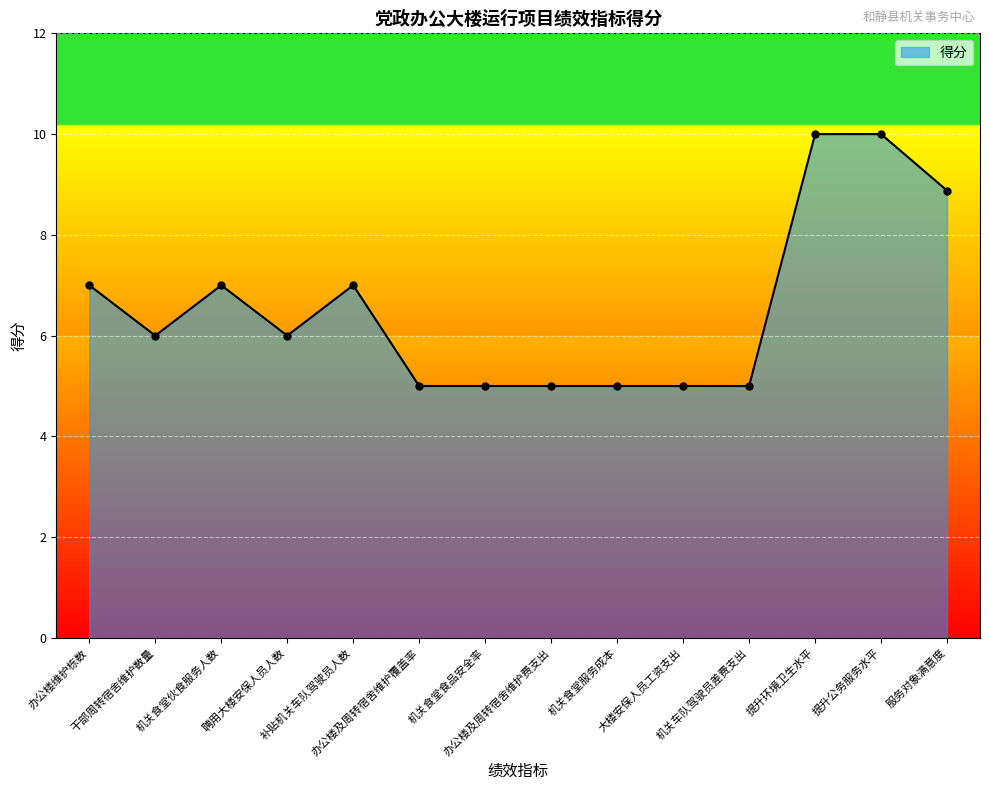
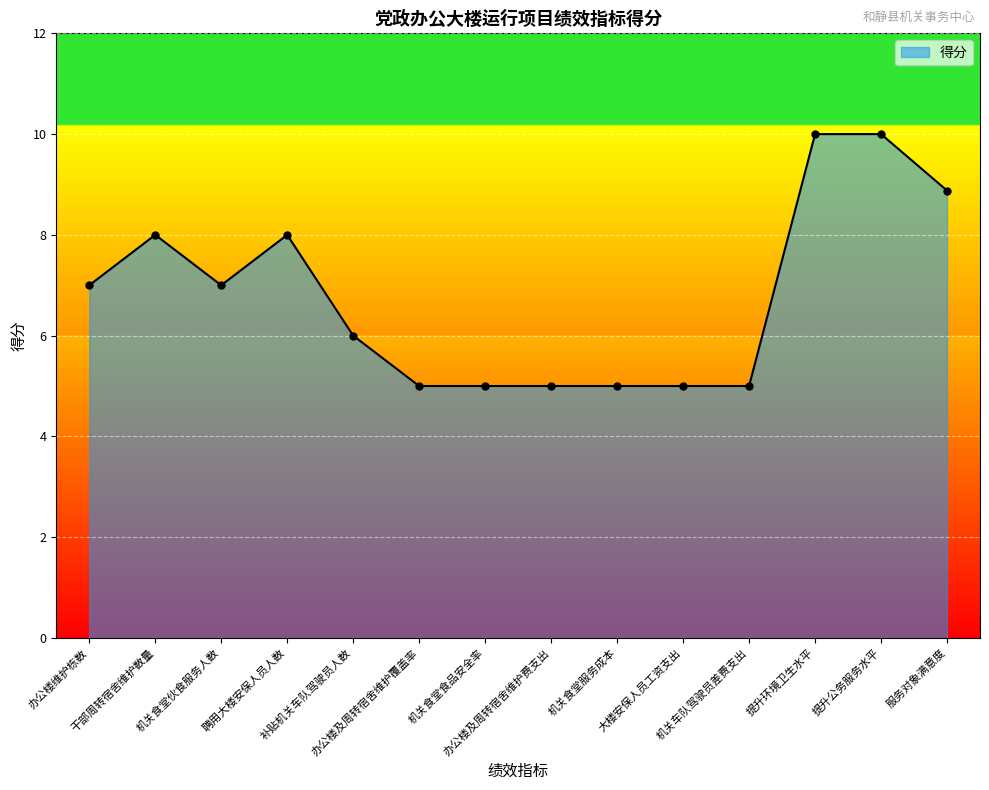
干部周转宿舍维护数量: 6 -> 8
聘用大楼安保人员人数: 6 -> 8
补贴机关车队驾驶员人数: 7 -> 6
